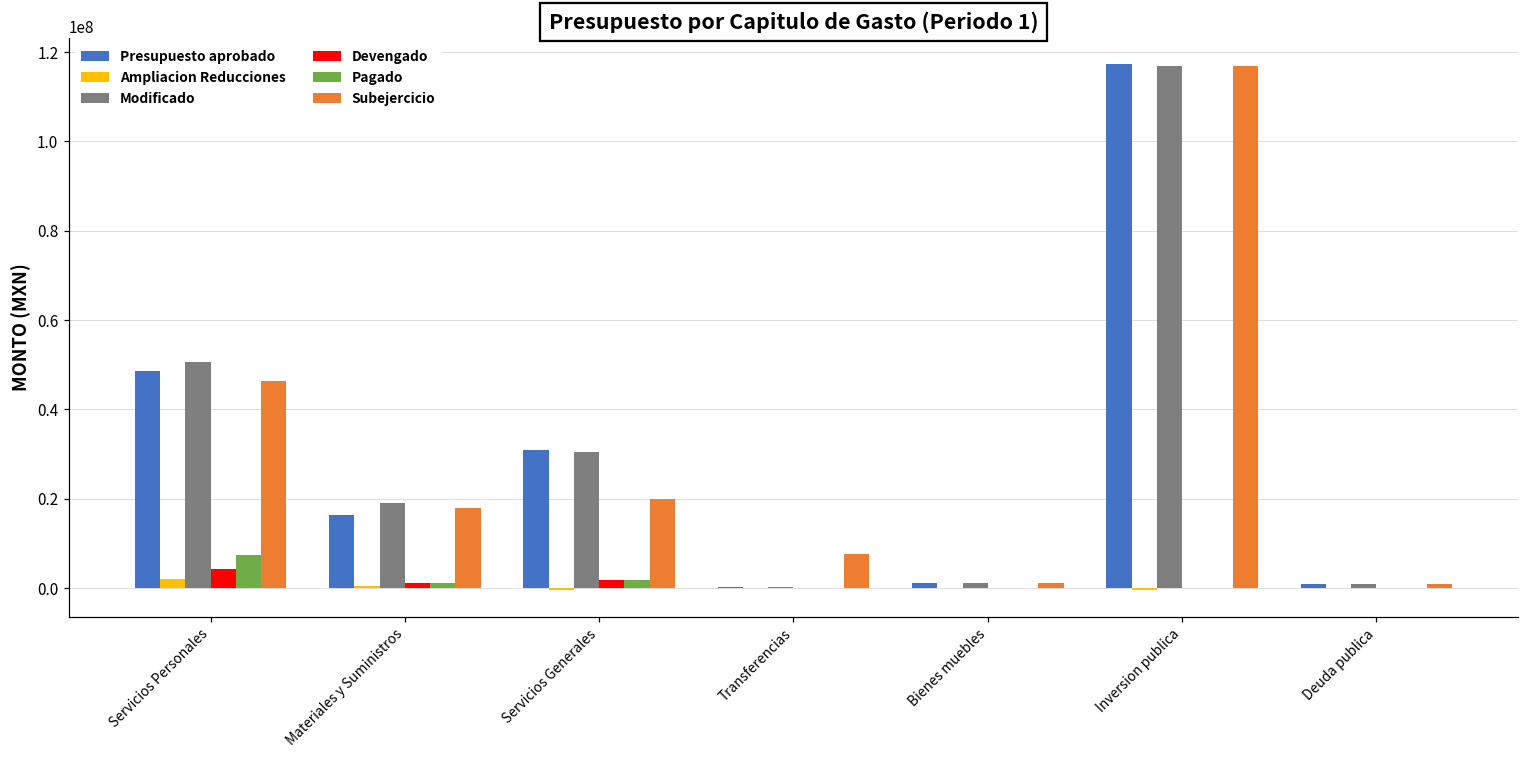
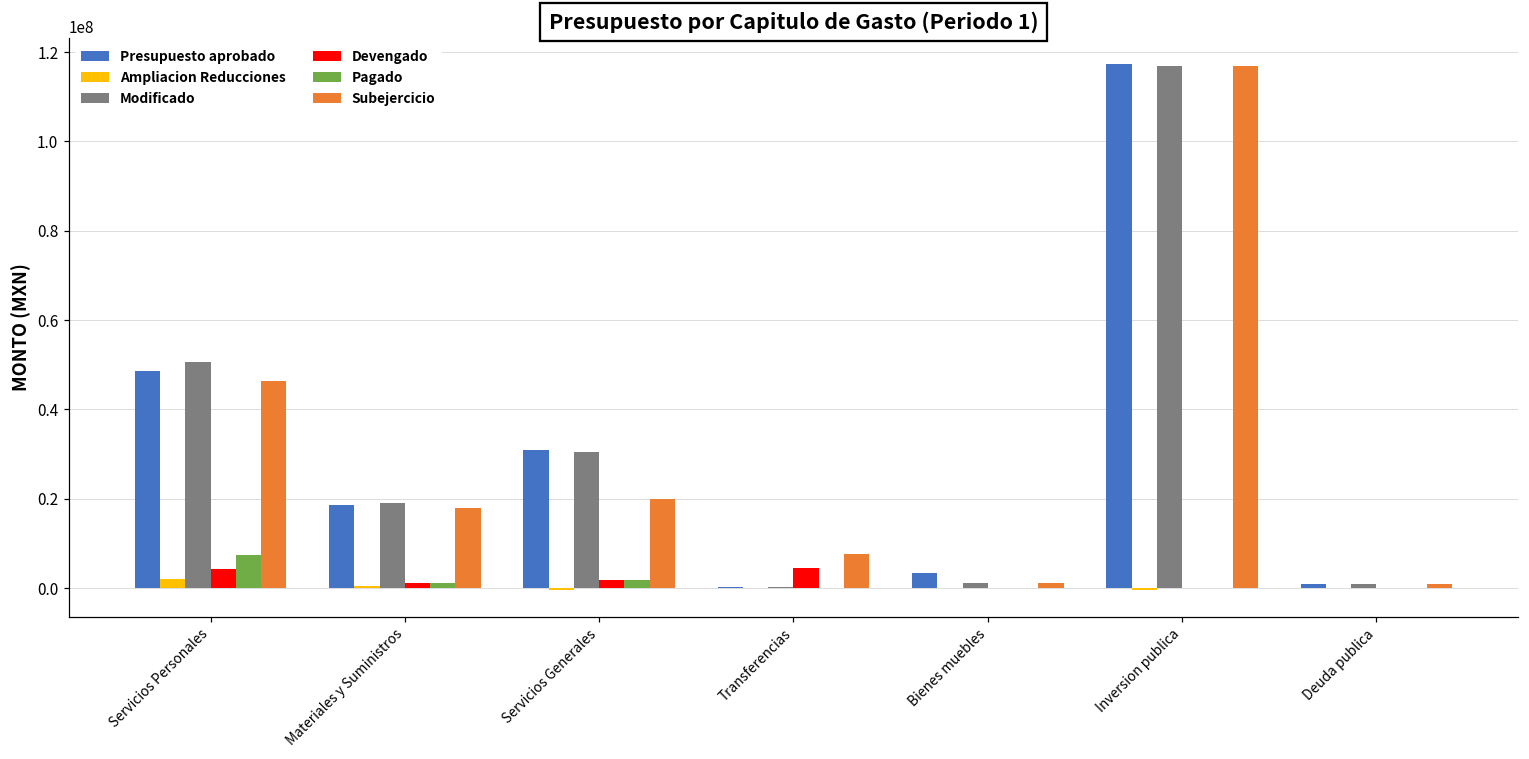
Presupuesto aprobado, Materiales y Suministros: 16000000 -> 19000000
Devengado, Transferencias: 0 -> 4000000
Presupuesto aprobado, Bienes muebles: 1000000 -> 3000000
